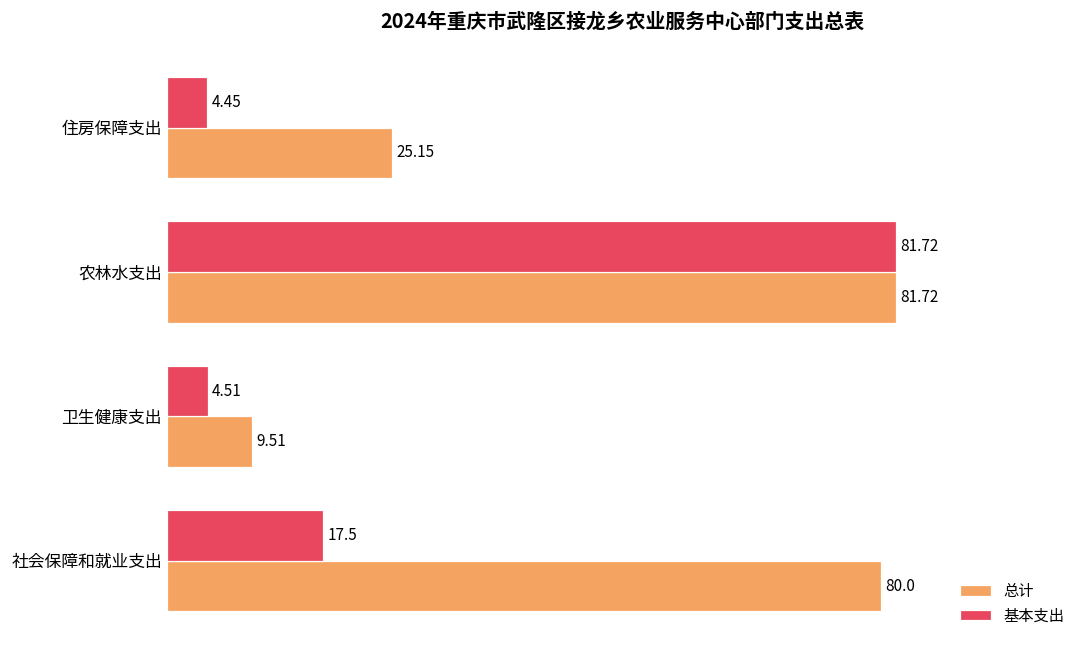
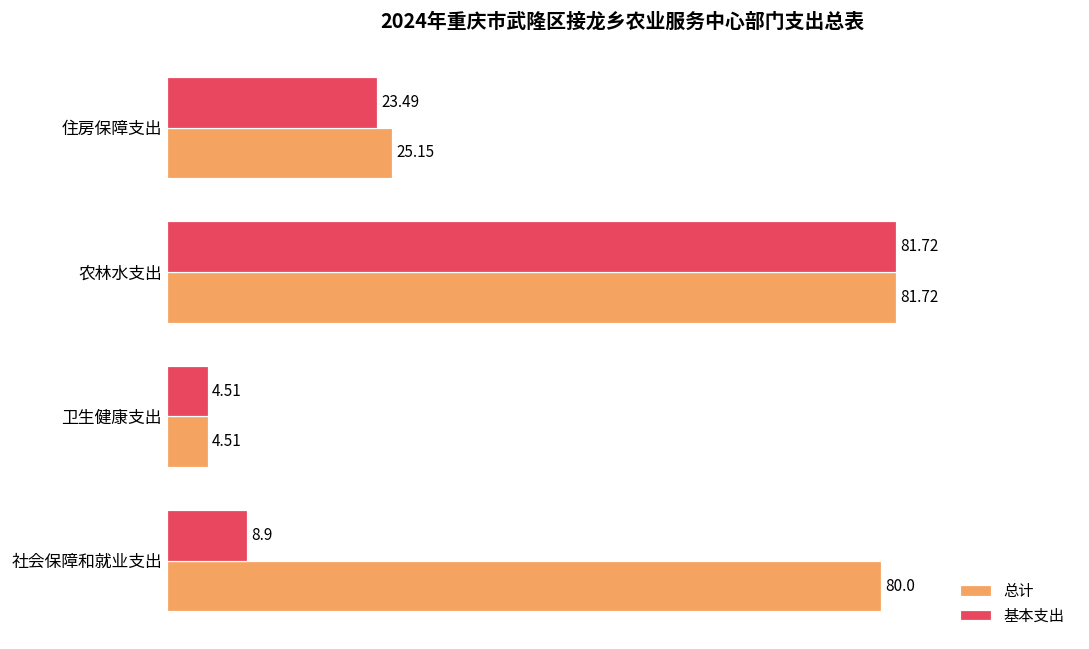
基本支出, 住房保障支出: 4.45 -> 23.49
总计, 卫生健康支出: 9.51 -> 4.51
基本支出, 社会保障和就业支出: 17.5 -> 8.9
